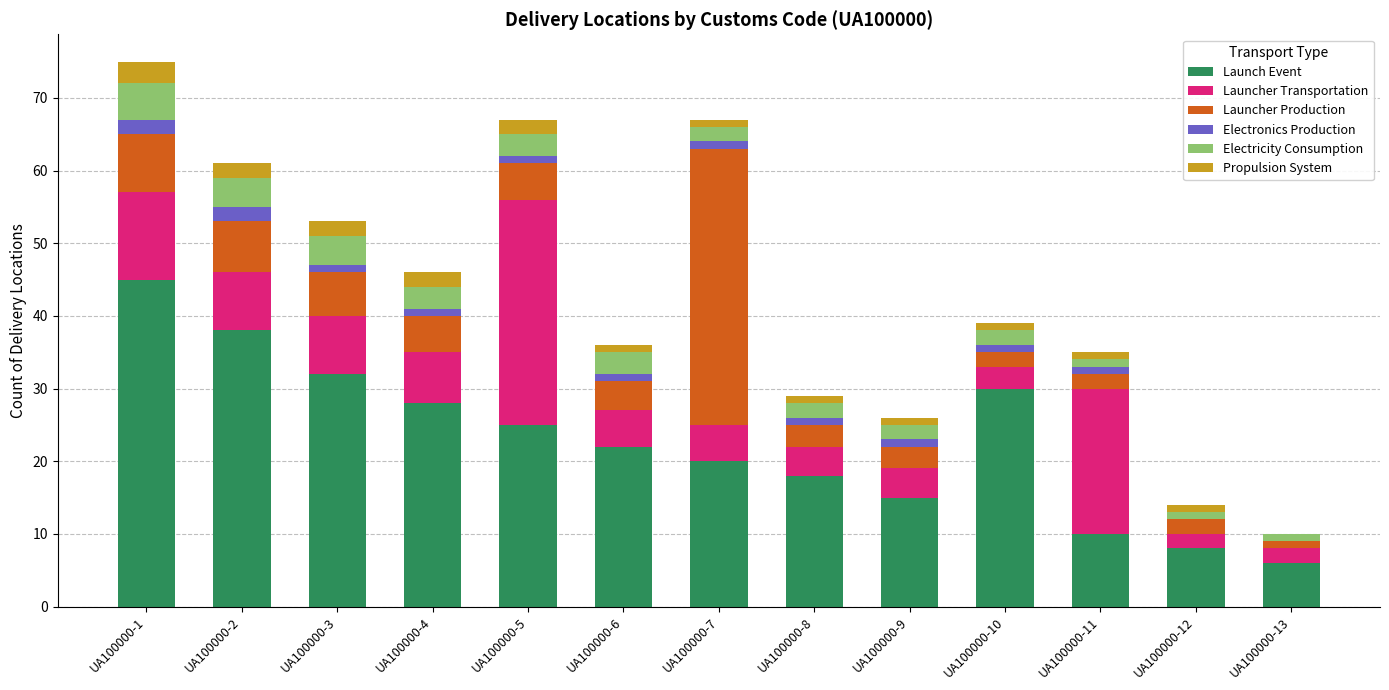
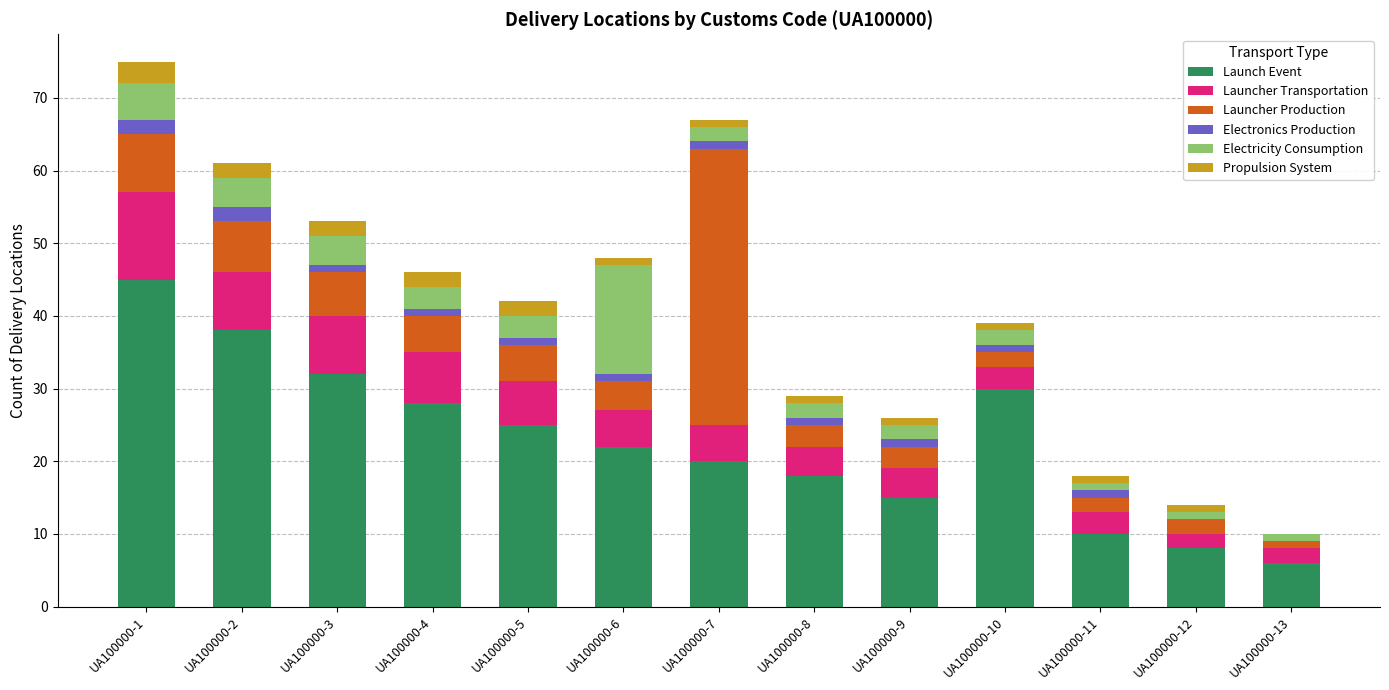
Launcher Transportation, UA100000-5: 31 -> 6
Electricity Consumption, UA100000-6: 3 -> 15
Launcher Transportation, UA100000-11: 20 -> 3
